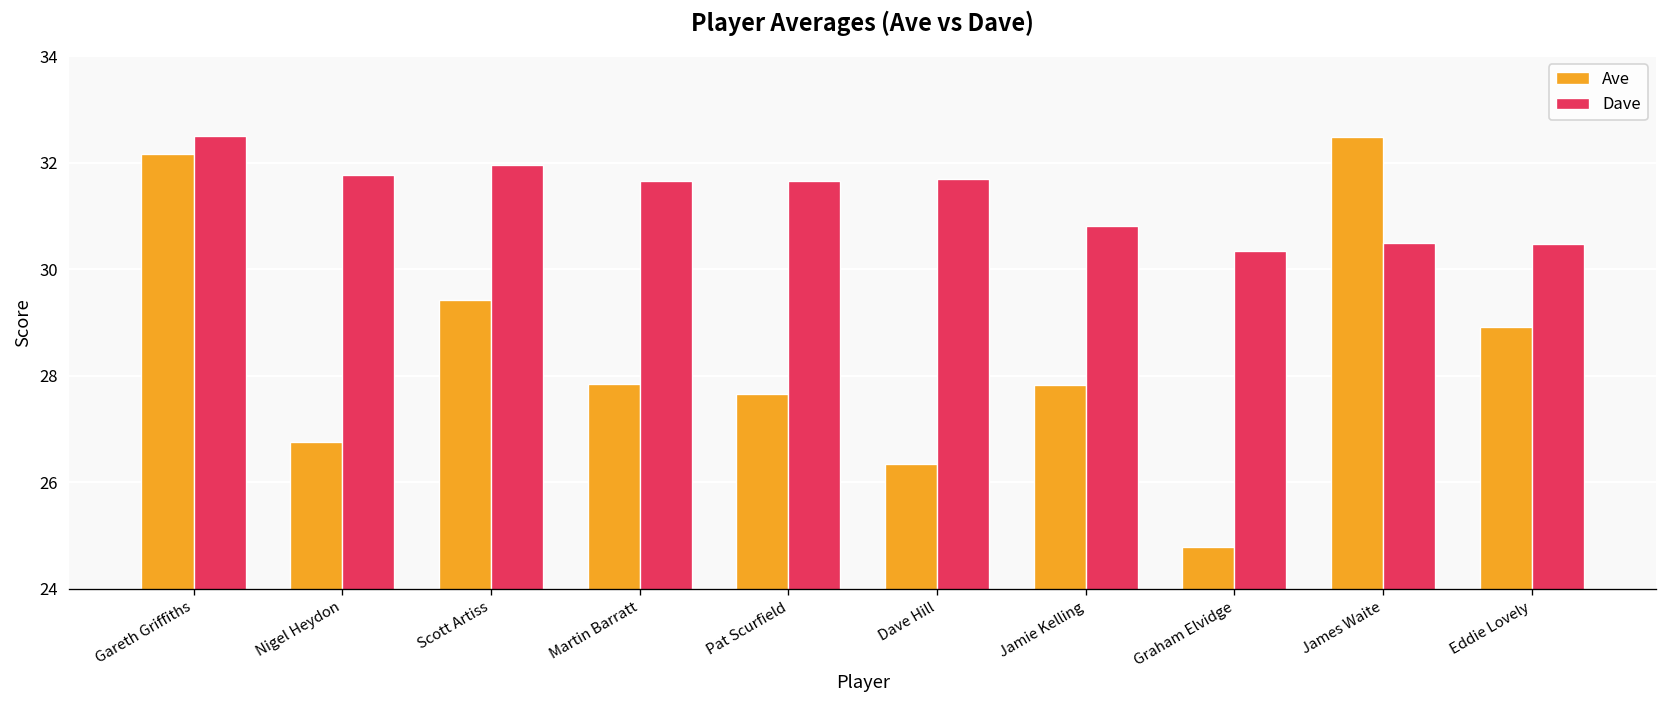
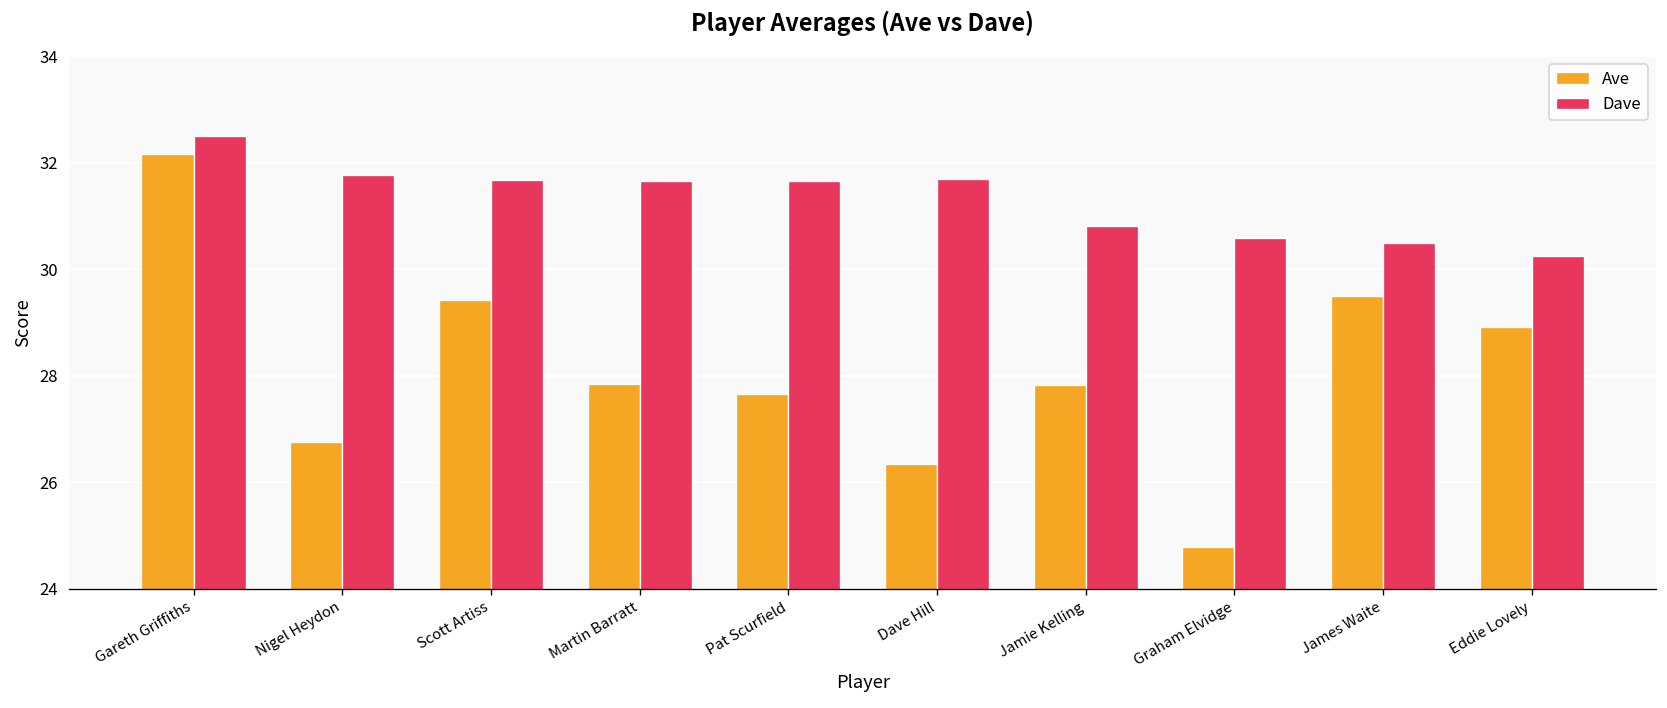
Dave, Scott Artiss: 32.0 -> 31.7
Dave, Graham Elvidge: 30.3 -> 30.6
Ave, James Waite: 32.5 -> 29.5
Dave, Eddie Lovely: 30.5 -> 30.2
